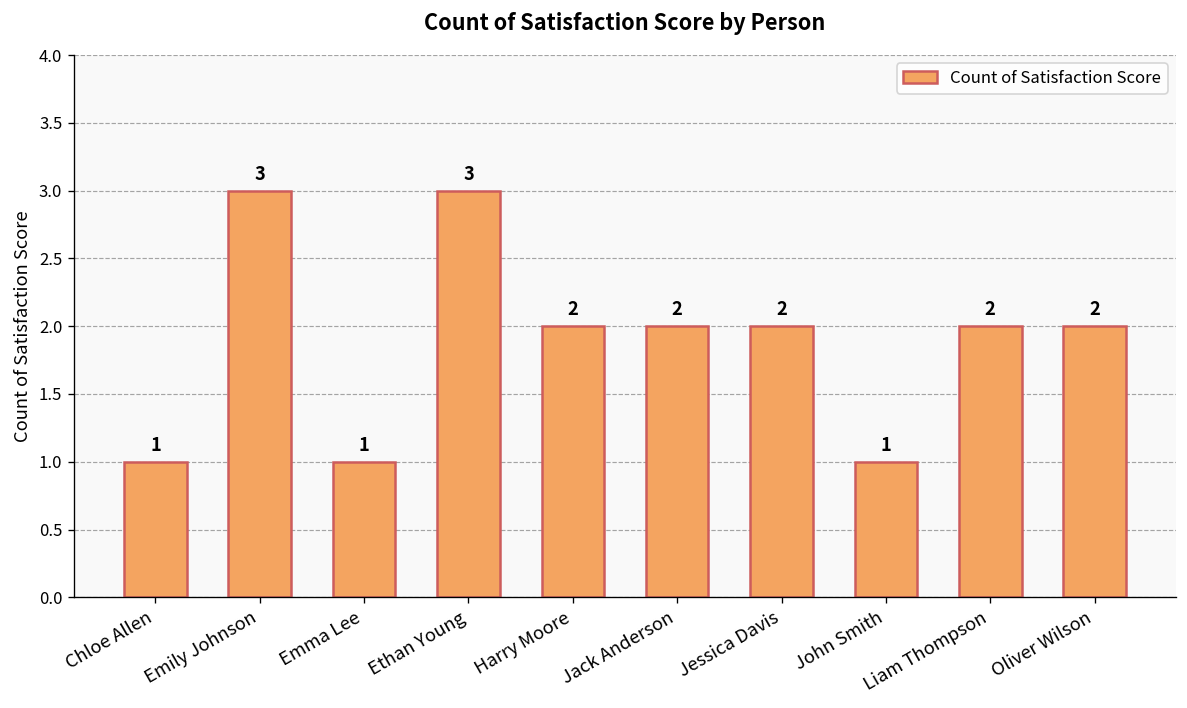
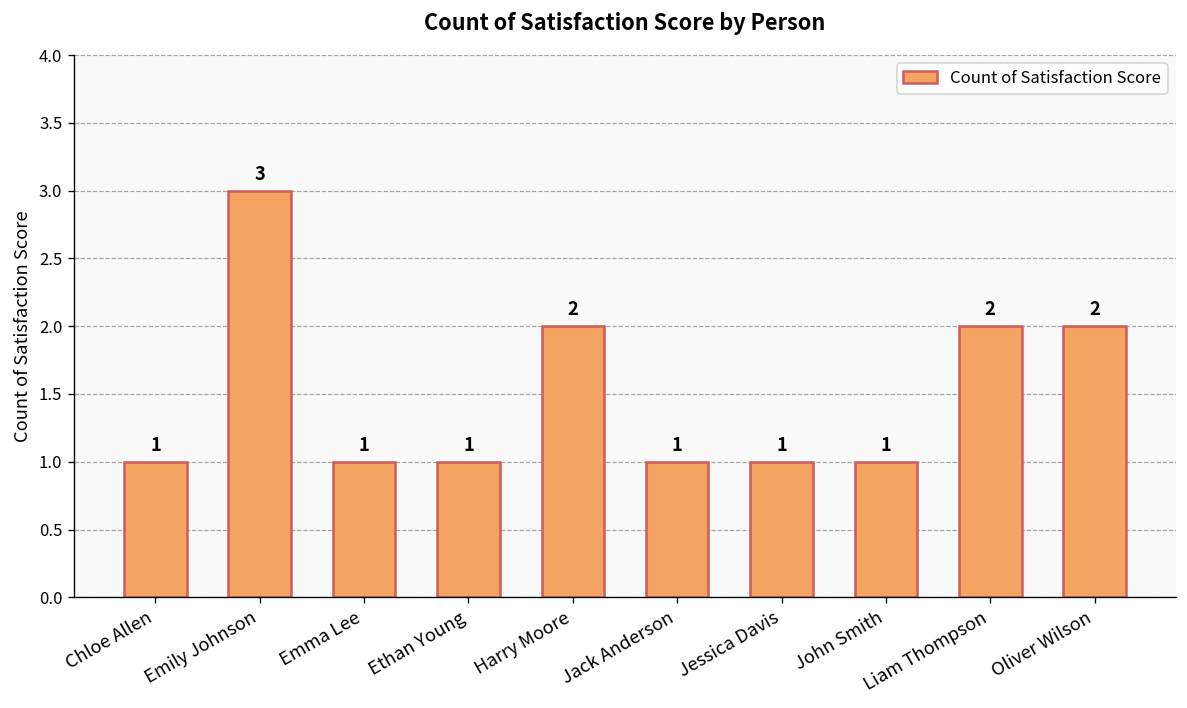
Ethan Young: 3 -> 1
Jack Anderson: 2 -> 1
Jessica Davis: 2 -> 1
